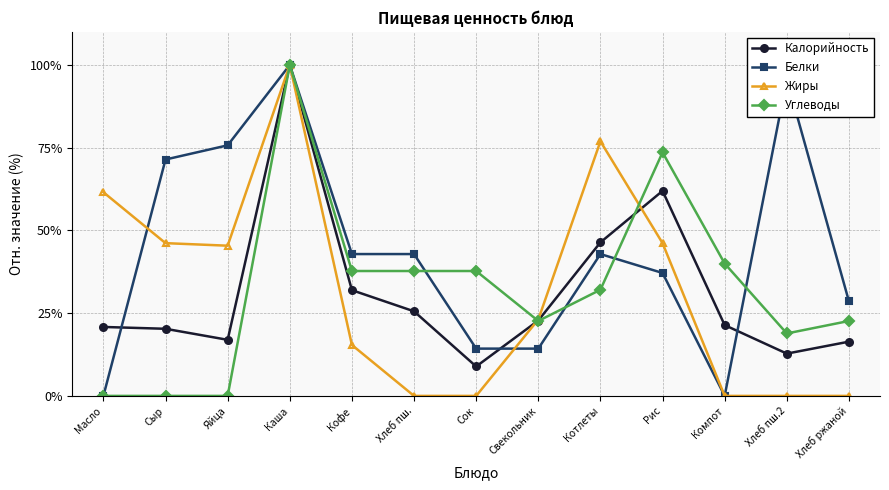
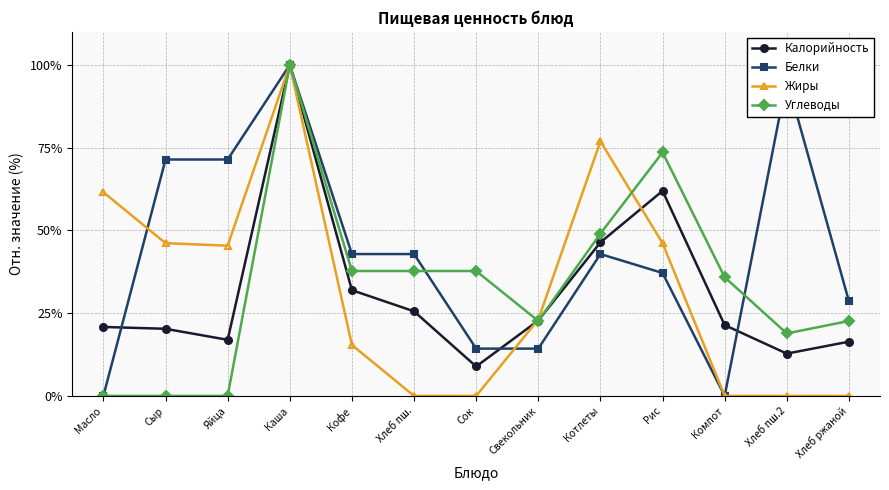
Белки, Яйца: 76% -> 71%
Углеводы, Котлеты: 32% -> 49%
Углеводы, Компот: 40% -> 36%
